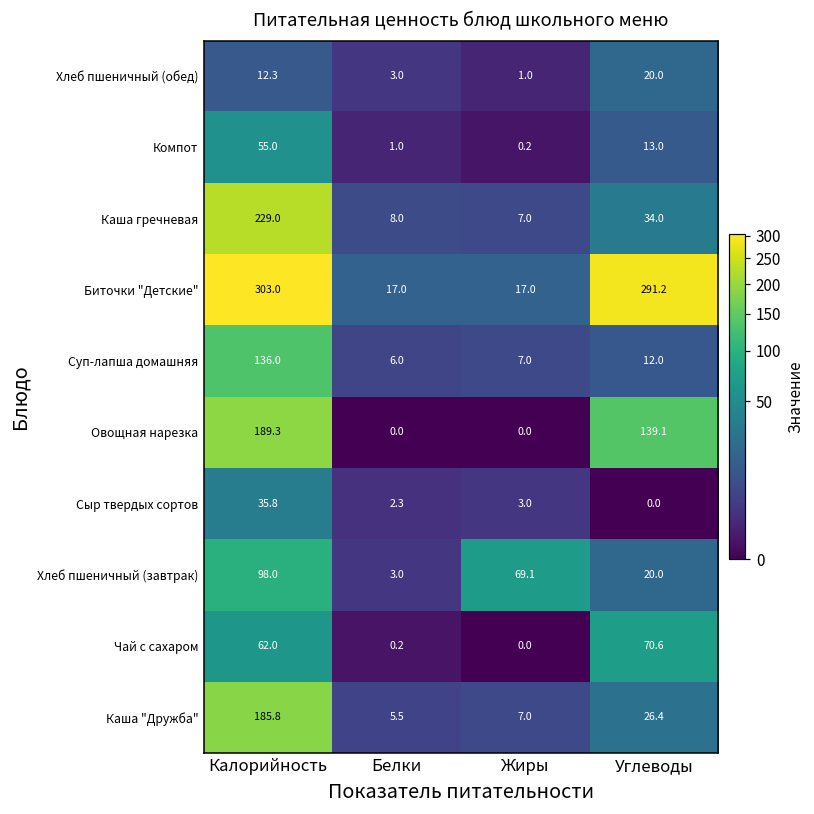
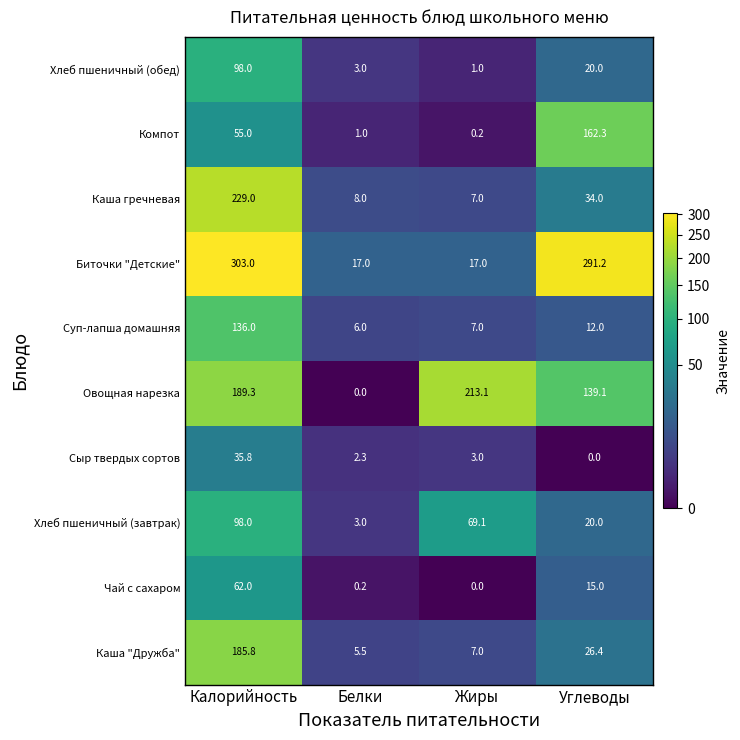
Хлеб пшеничный (обед), Калорийность: 12.3 -> 98.0
Компот, Углеводы: 13.0 -> 162.3
Овощная нарезка, Жиры: 0.0 -> 213.1
Чай с сахаром, Углеводы: 70.6 -> 15.0
